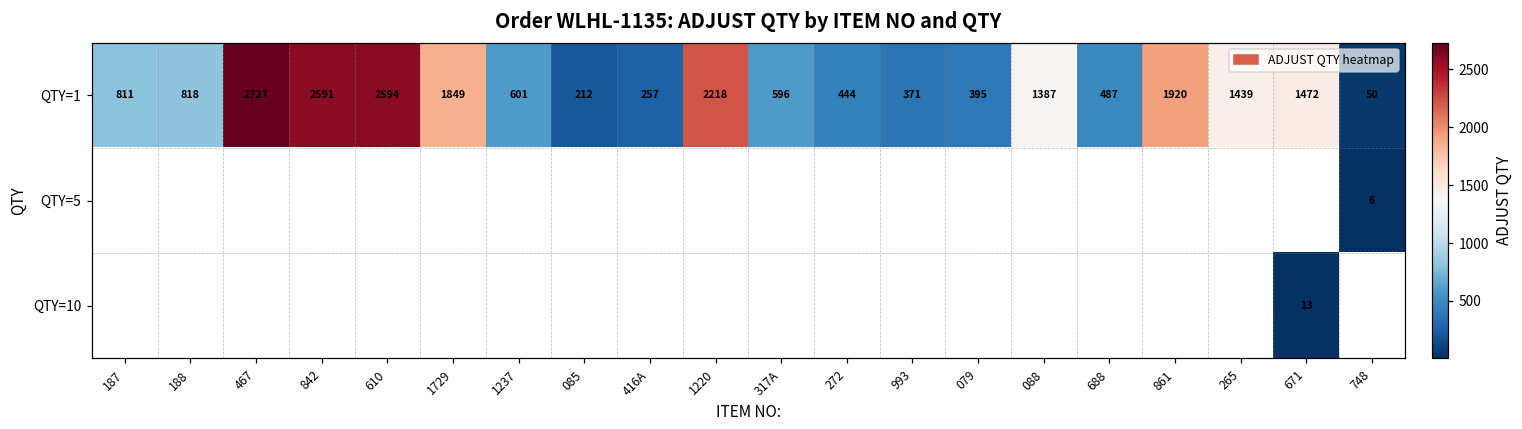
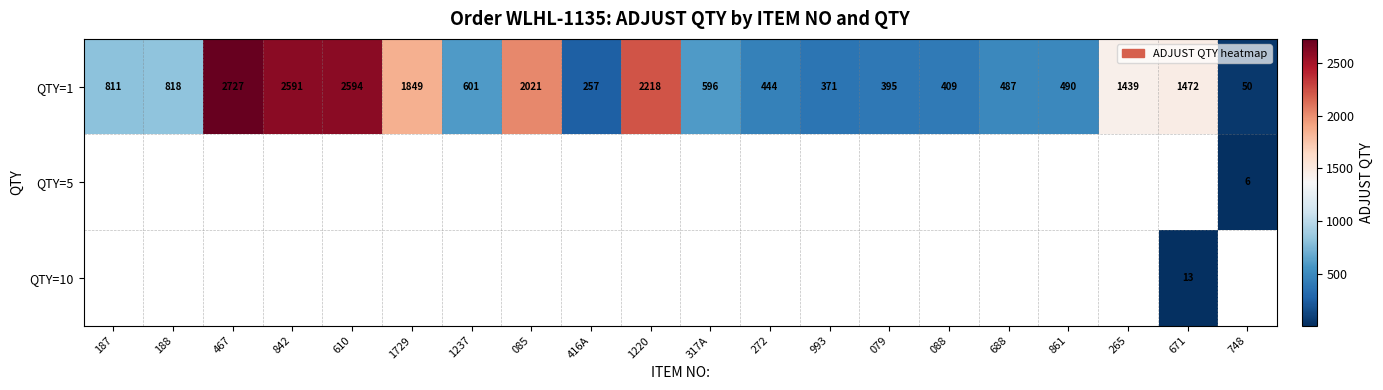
QTY=1, 085: 212 -> 2021
QTY=1, 088: 1387 -> 409
QTY=1, 861: 1920 -> 490
